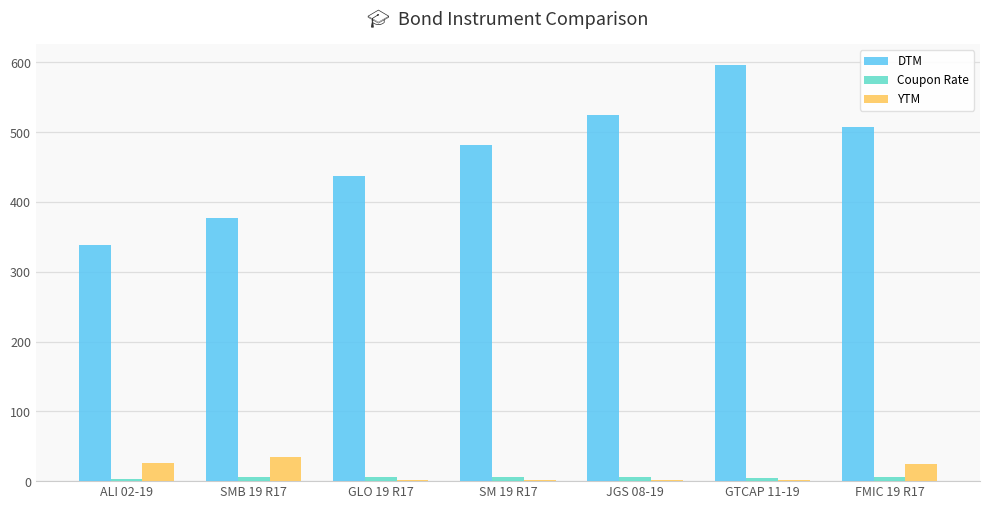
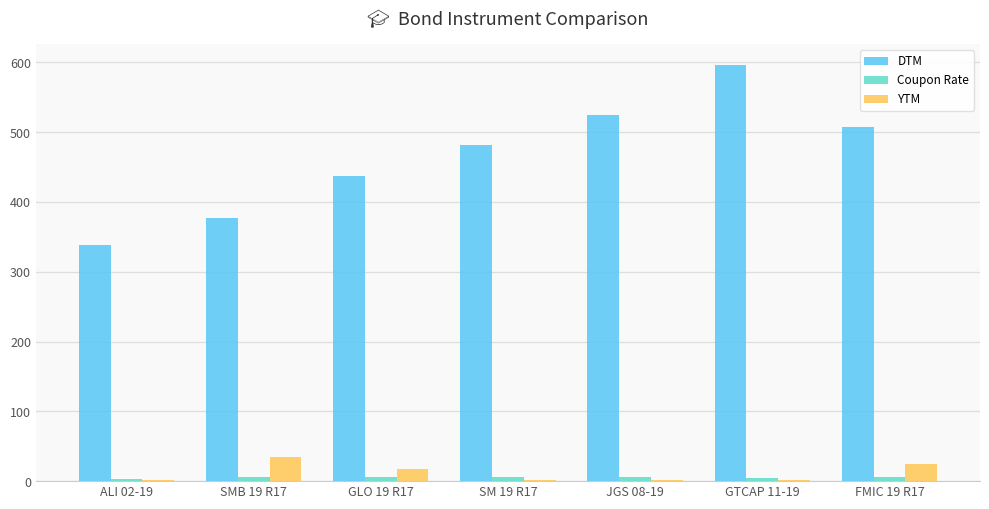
YTM, ALI 02-19: 30 -> 0
YTM, GLO 19 R17: 0 -> 20
